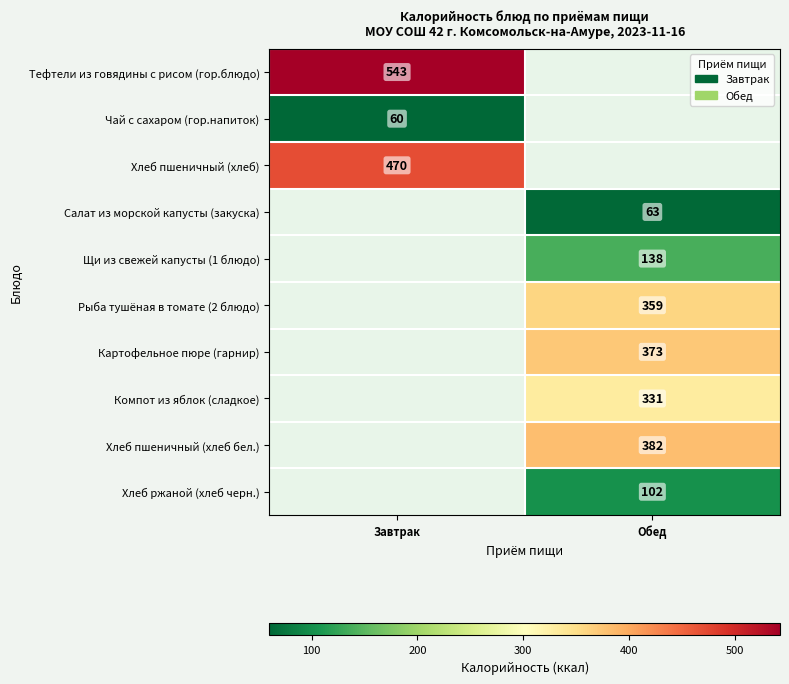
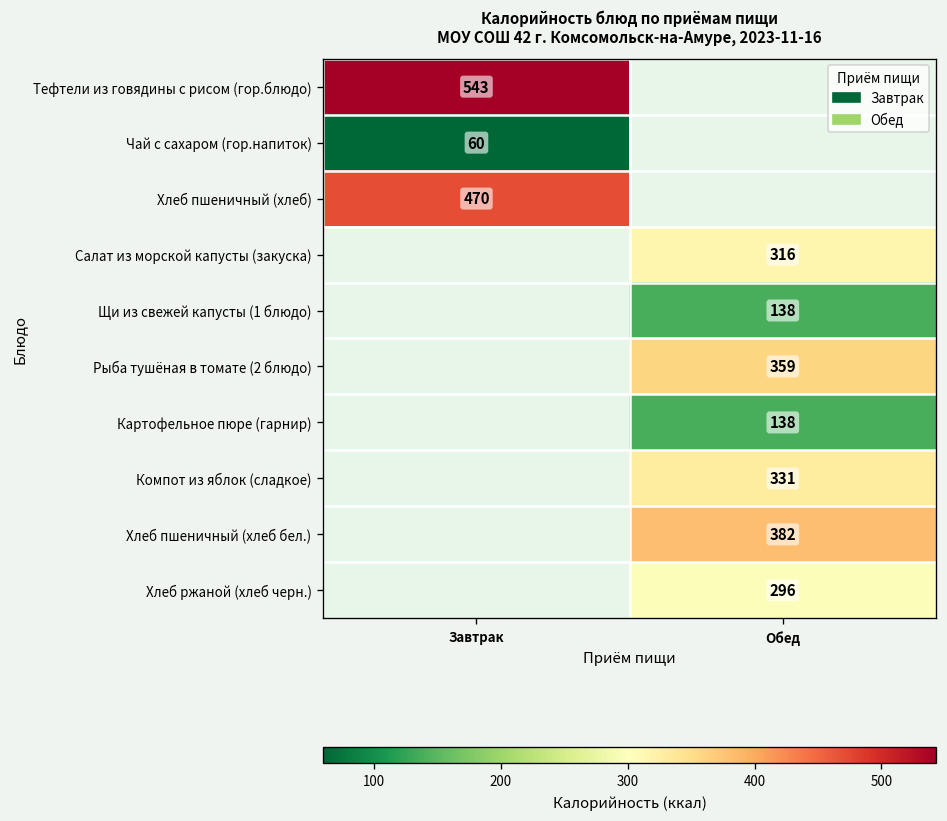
Салат из морской капусты (закуска), Обед: 63 -> 316
Картофельное пюре (гарнир), Обед: 373 -> 138
Хлеб ржаной (хлеб черн.), Обед: 102 -> 296
